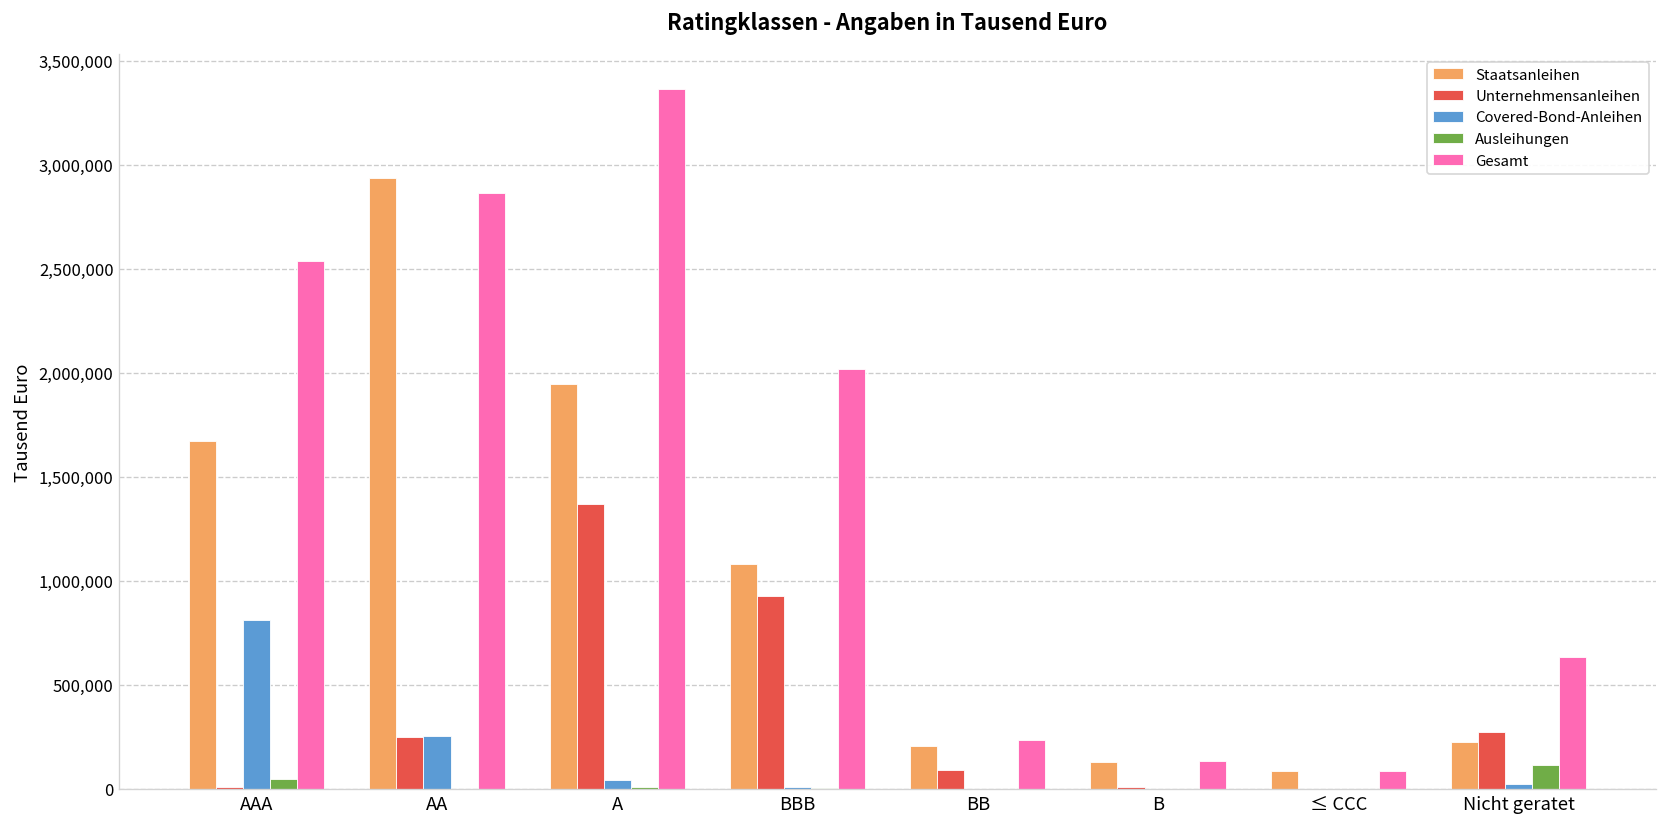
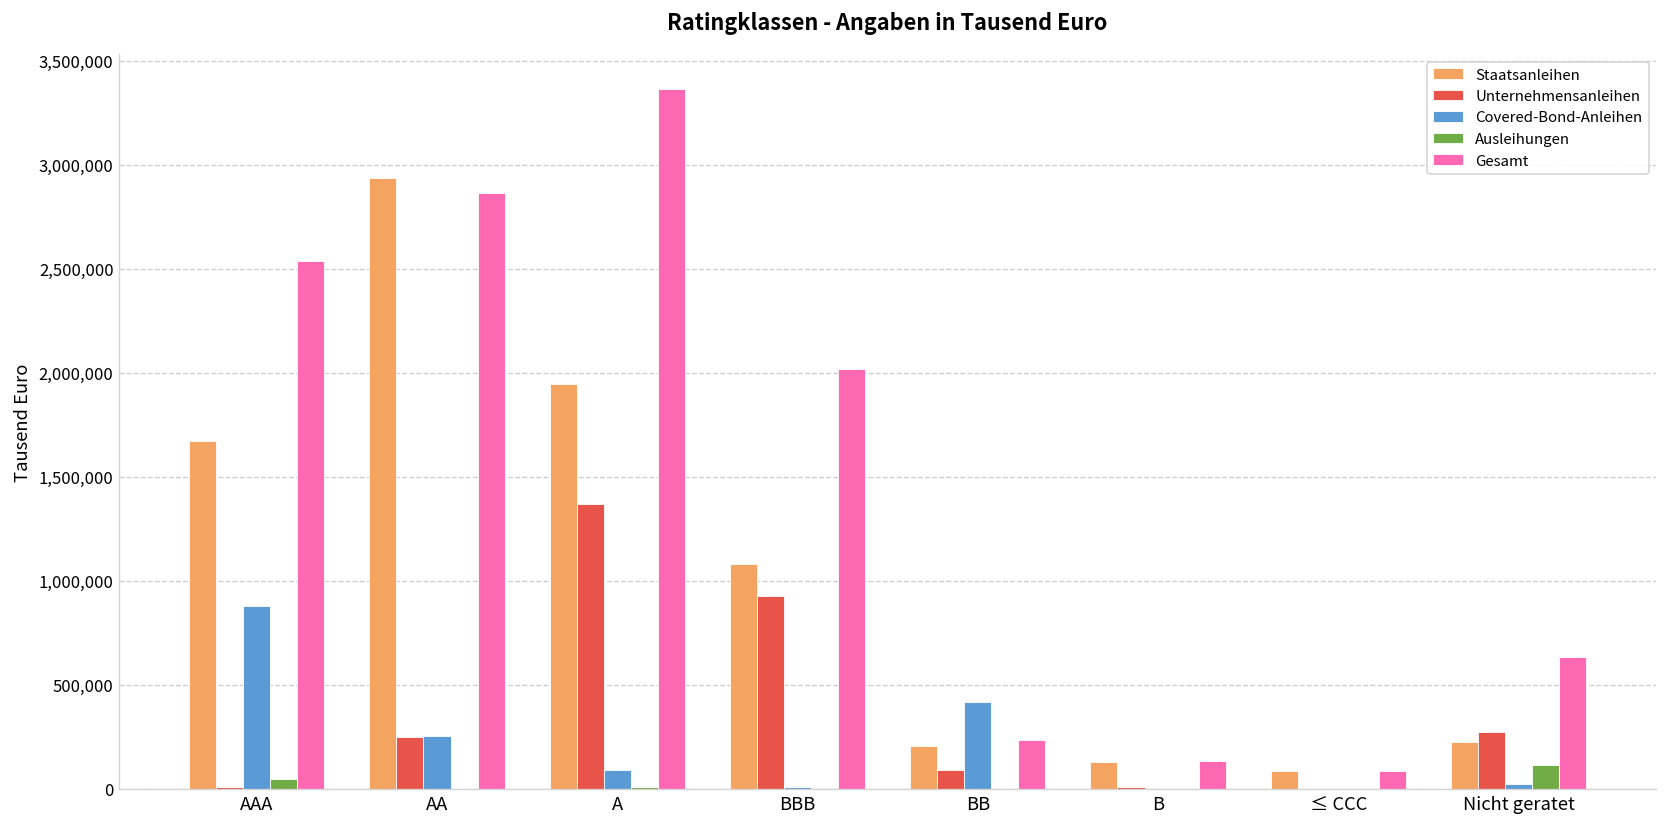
Covered-Bond-Anleihen, AAA: 810,000 -> 880,000
Covered-Bond-Anleihen, A: 40,000 -> 90,000
Covered-Bond-Anleihen, BB: 0 -> 420,000
